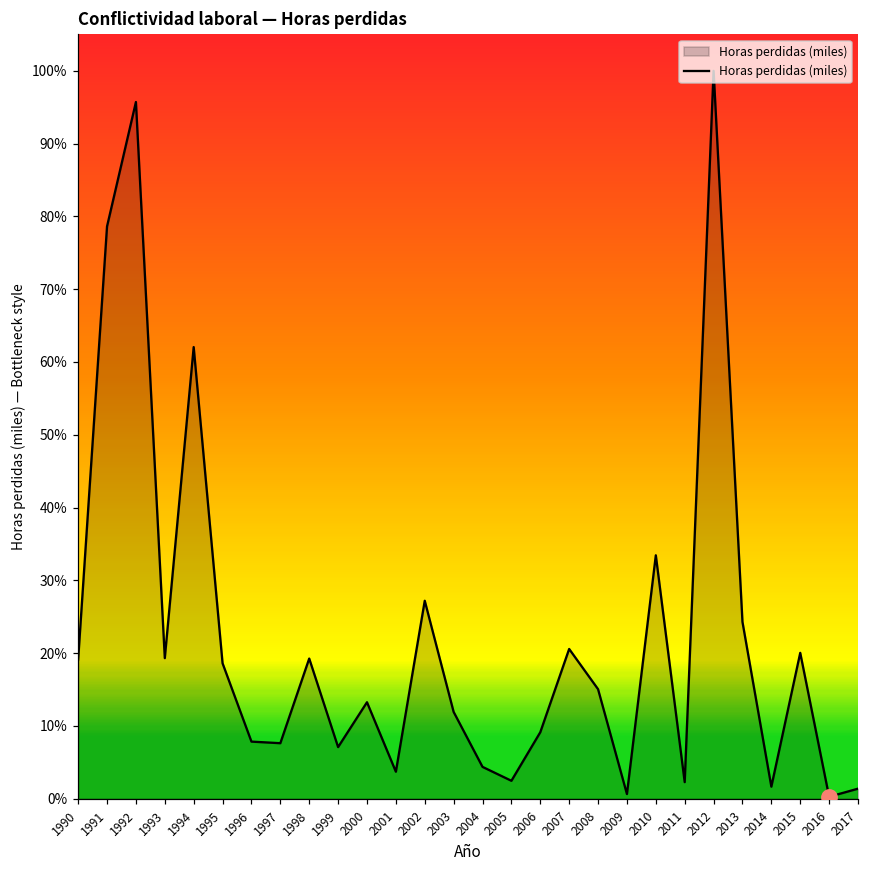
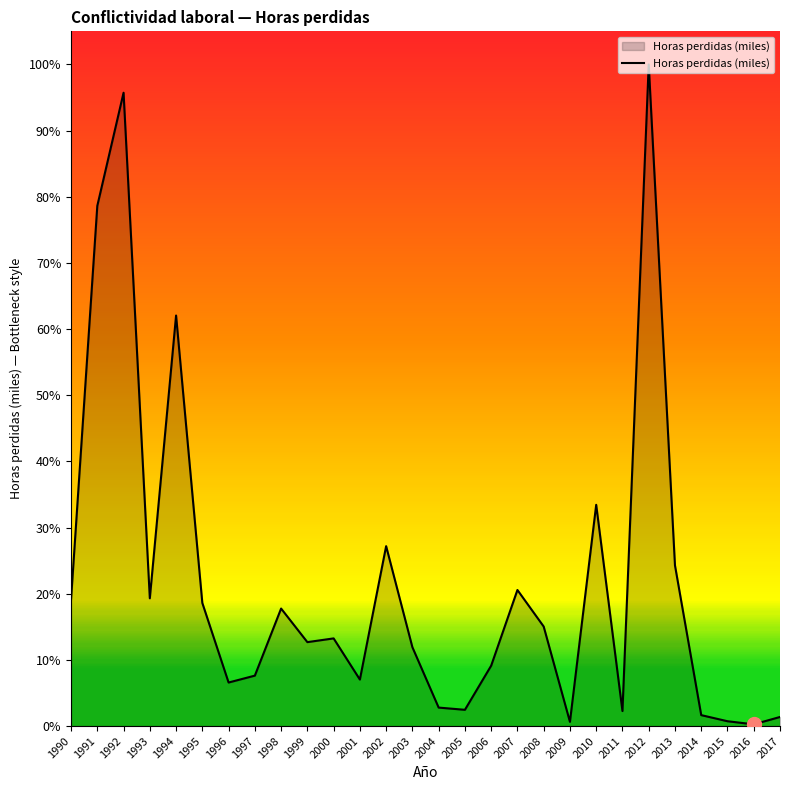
Horas perdidas (miles), 1996: 8% -> 7%
Horas perdidas (miles), 1998: 19% -> 18%
Horas perdidas (miles), 1999: 7% -> 13%
Horas perdidas (miles), 2001: 4% -> 7%
Horas perdidas (miles), 2004: 4% -> 3%
Horas perdidas (miles), 2015: 20% -> 1%
